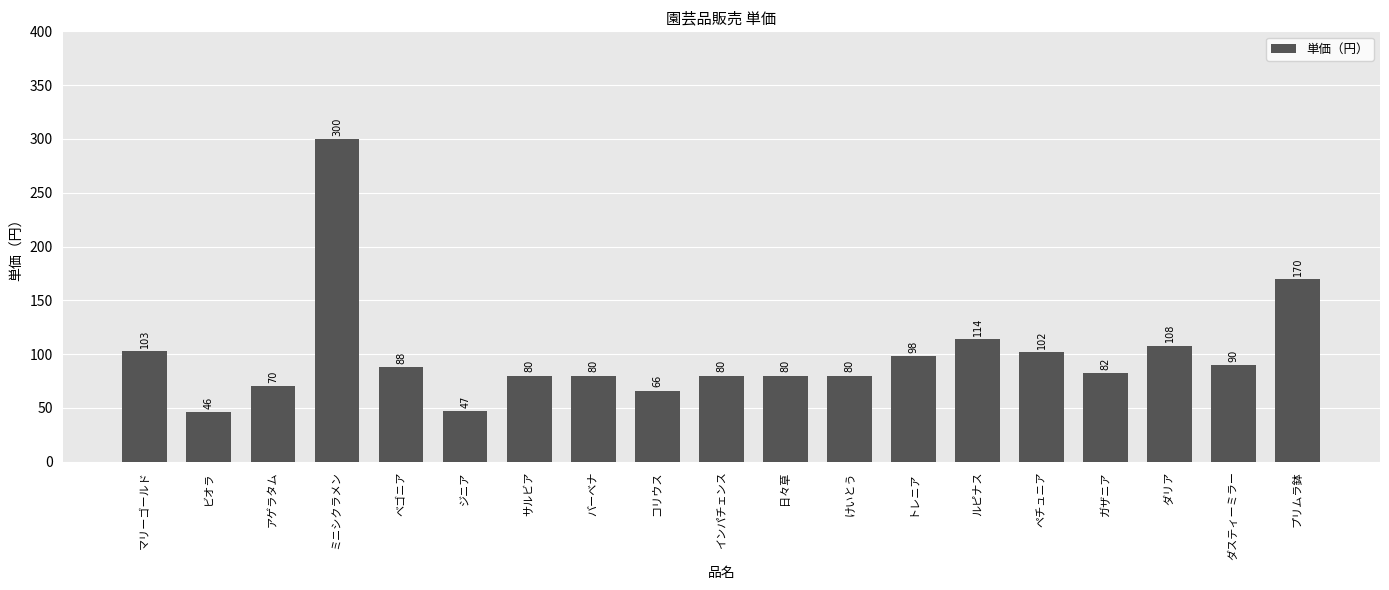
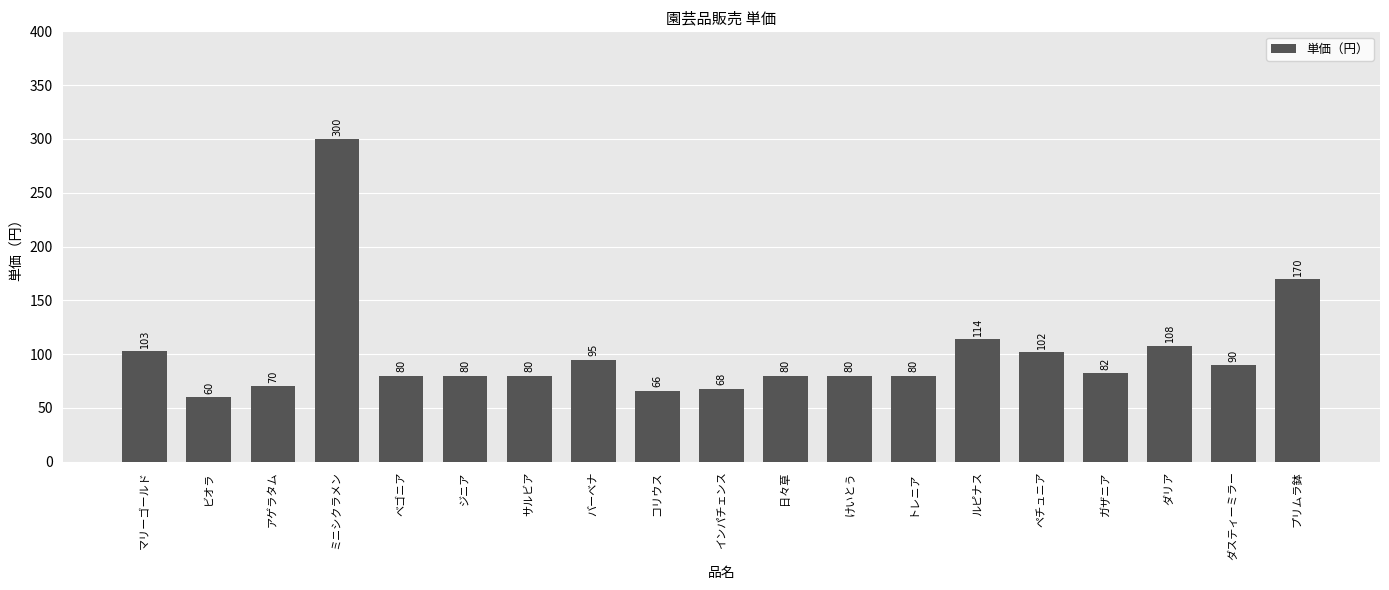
ビオラ: 46 -> 60
ベゴニア: 88 -> 80
ジニア: 47 -> 80
バーベナ: 80 -> 95
インパチェンス: 80 -> 68
トレニア: 98 -> 80
